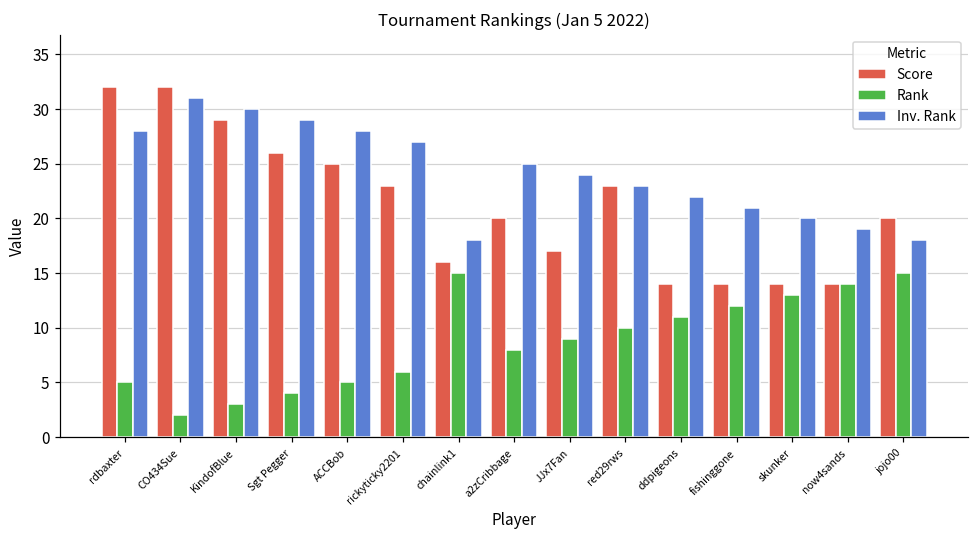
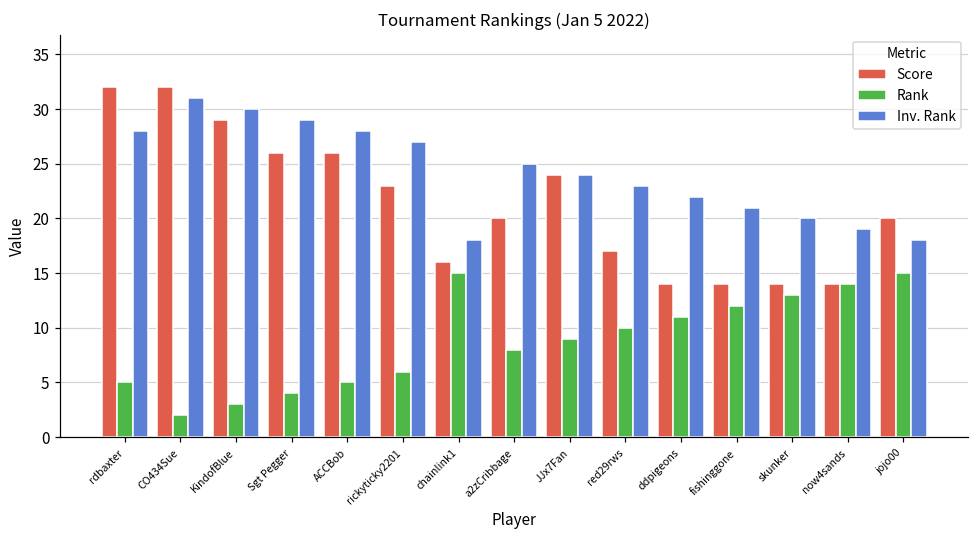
Score, ACCBob: 25 -> 26
Score, JJx7Fan: 17 -> 24
Score, red29rws: 23 -> 17
